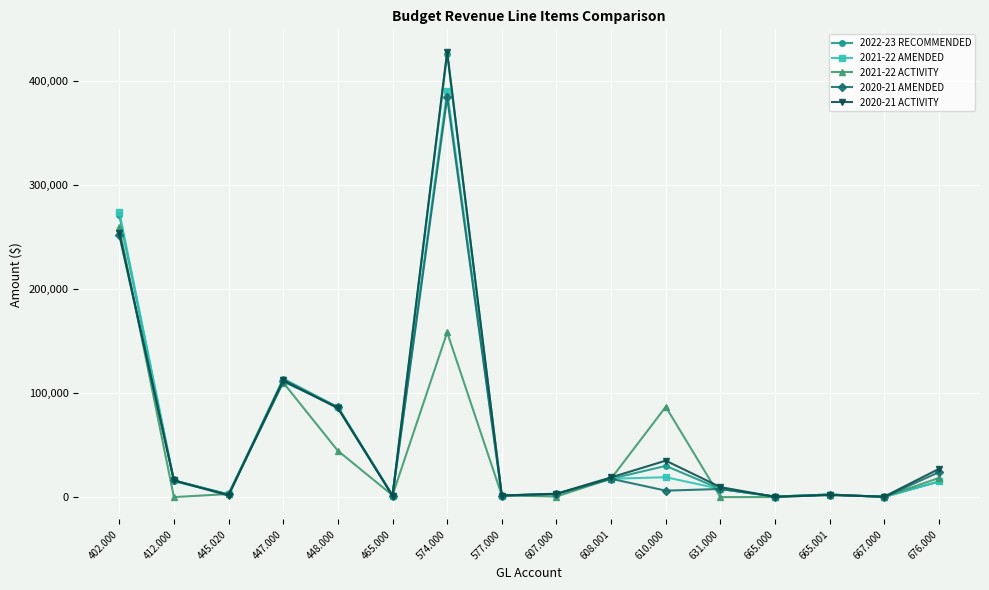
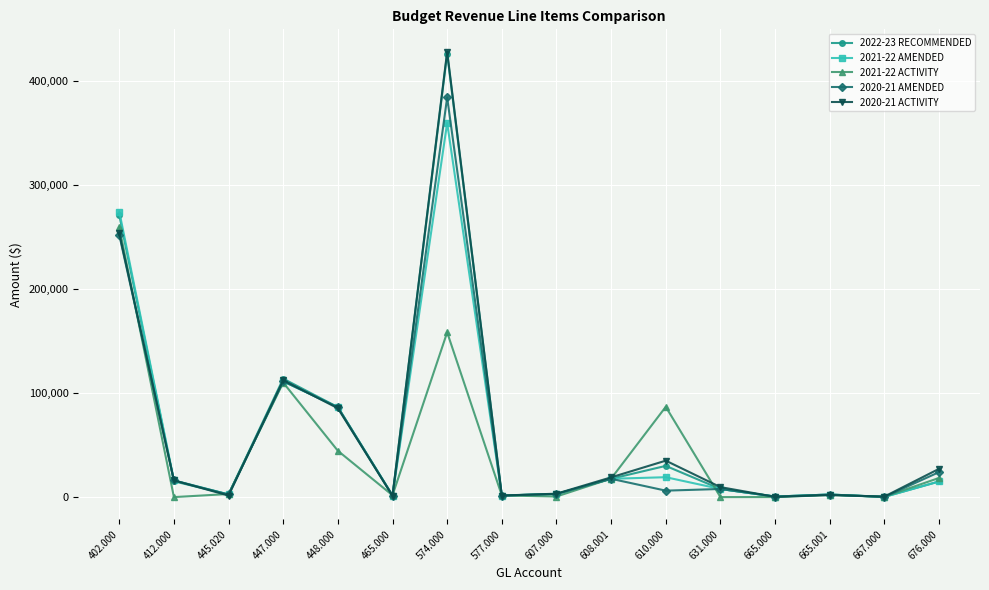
2021-22 AMENDED, 574.000: 391,000 -> 360,000
